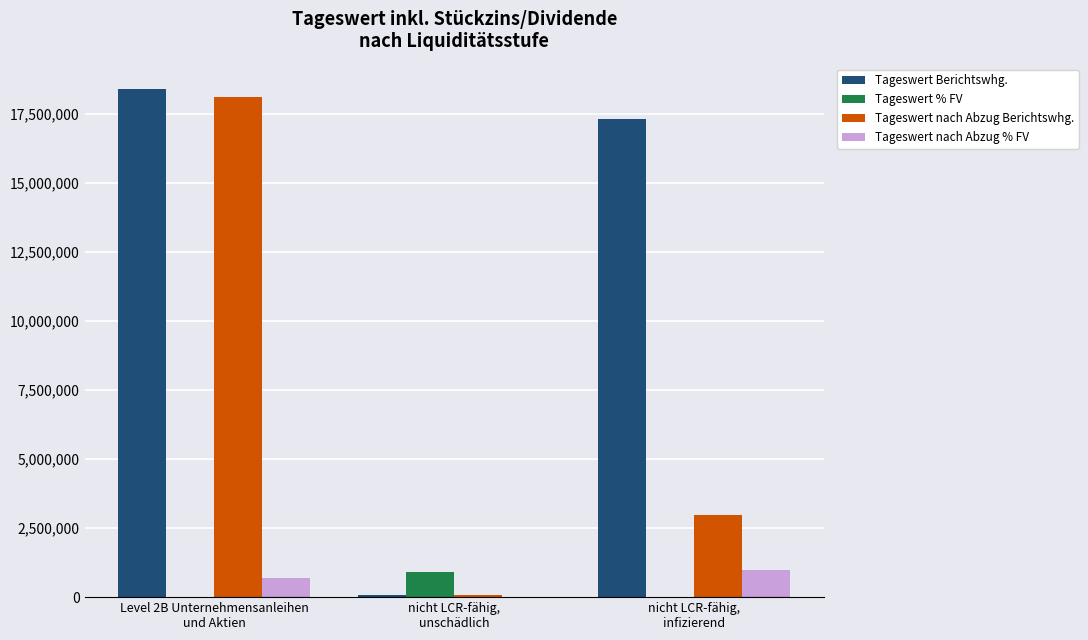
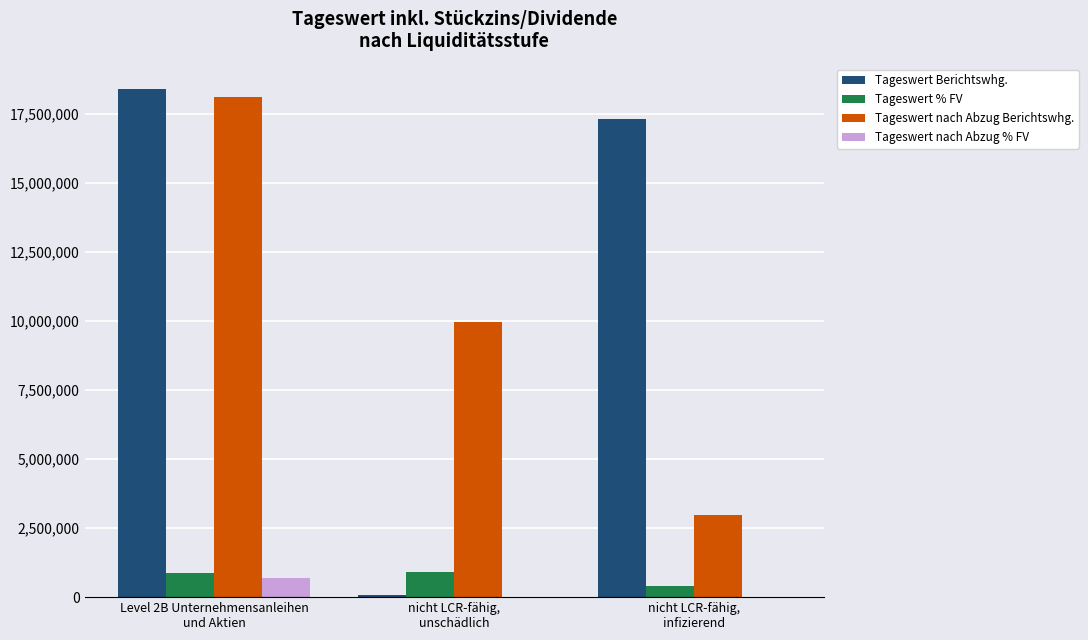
Tageswert % FV, Level 2B Unternehmensanleihen und Aktien: 0 -> 900,000
Tageswert nach Abzug Berichtswhg., nicht LCR-fähig, unschädlich: 100,000 -> 10,000,000
Tageswert % FV, nicht LCR-fähig, infizierend: 0 -> 400,000
Tageswert nach Abzug % FV, nicht LCR-fähig, infizierend: 1,000,000 -> 0
